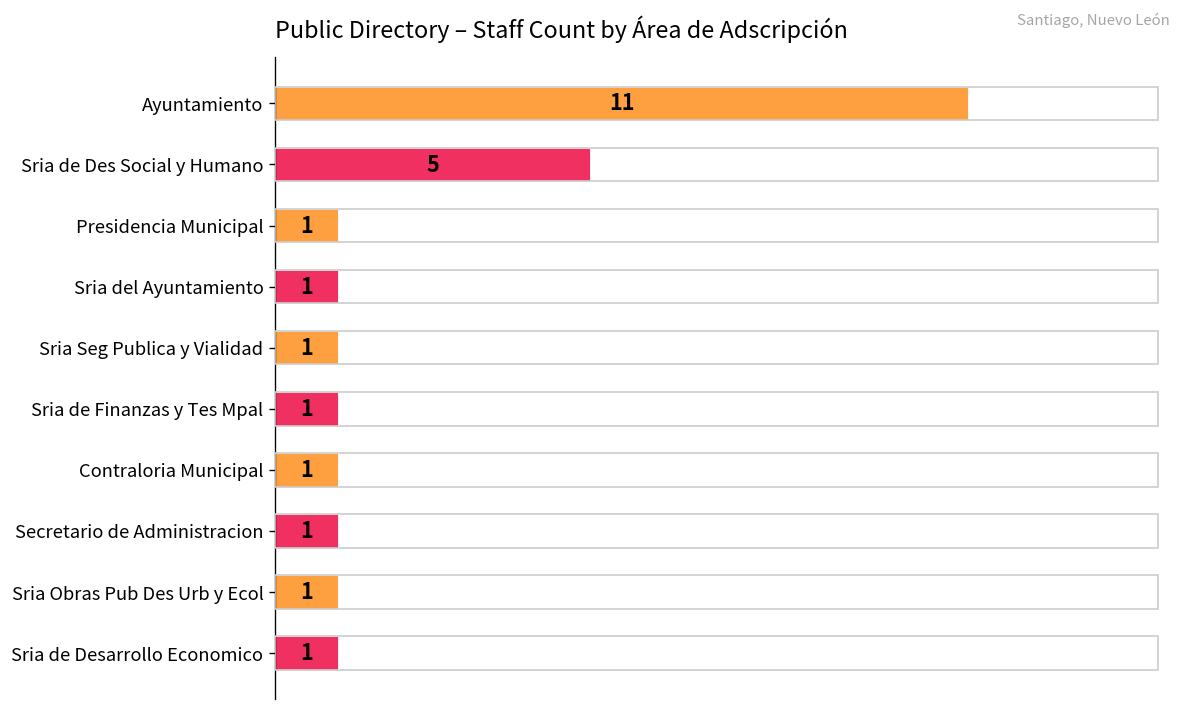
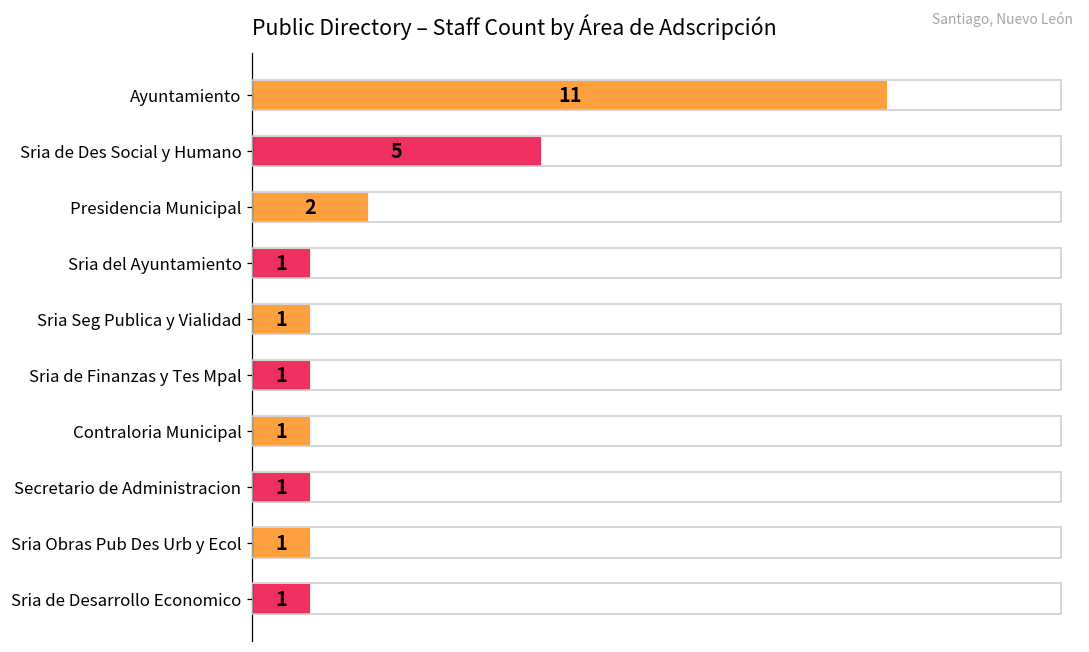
Presidencia Municipal: 1 -> 2
